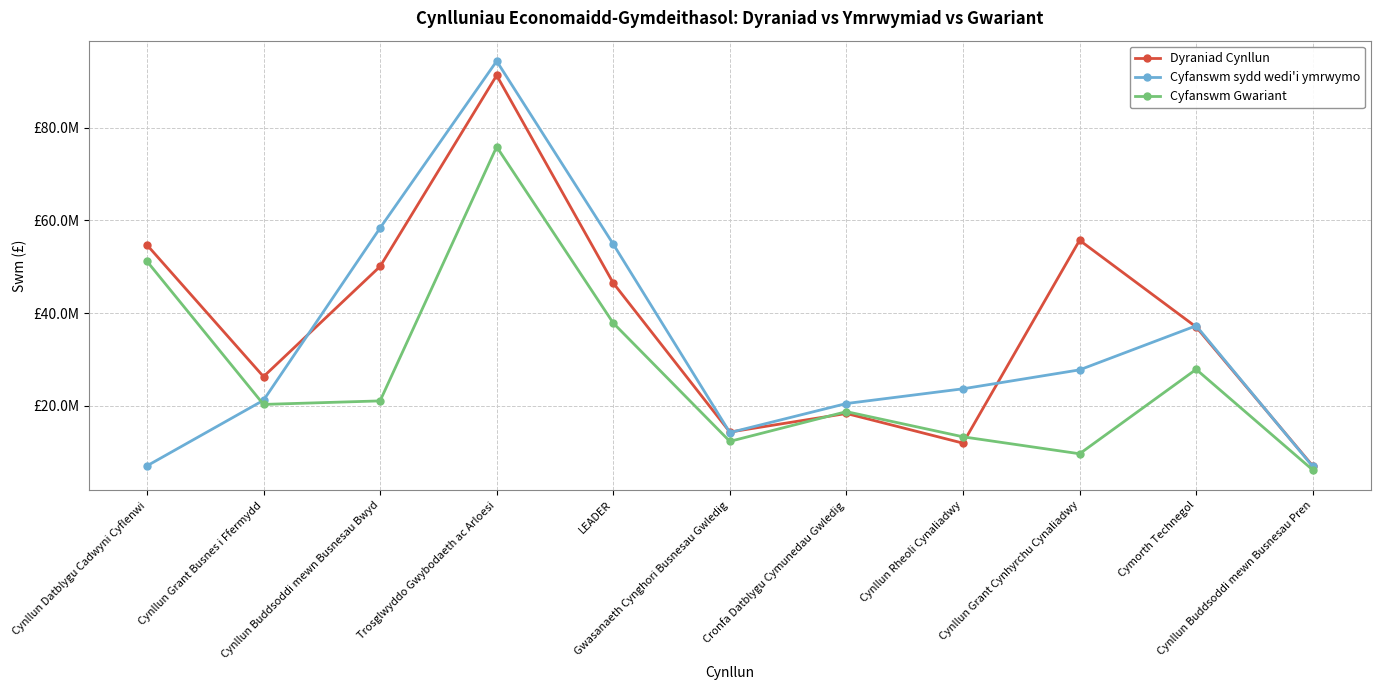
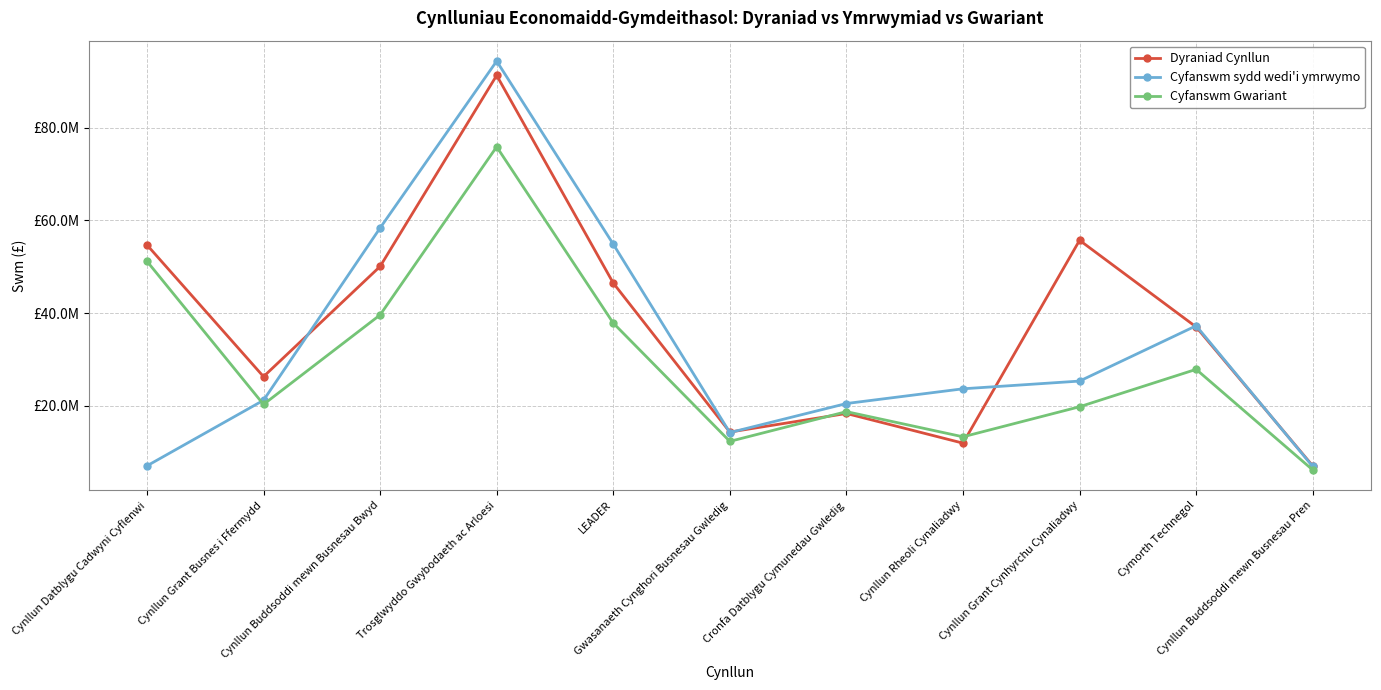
Cyfanswm Gwariant, Cynllun Buddsoddi mewn Busnesau Bwyd: £21000000 -> £40000000
Cyfanswm sydd wedi'i ymrwymo, Cynllun Grant Cynhyrchu Cynaliadwy: £28000000 -> £25000000
Cyfanswm Gwariant, Cynllun Grant Cynhyrchu Cynaliadwy: £10000000 -> £20000000
